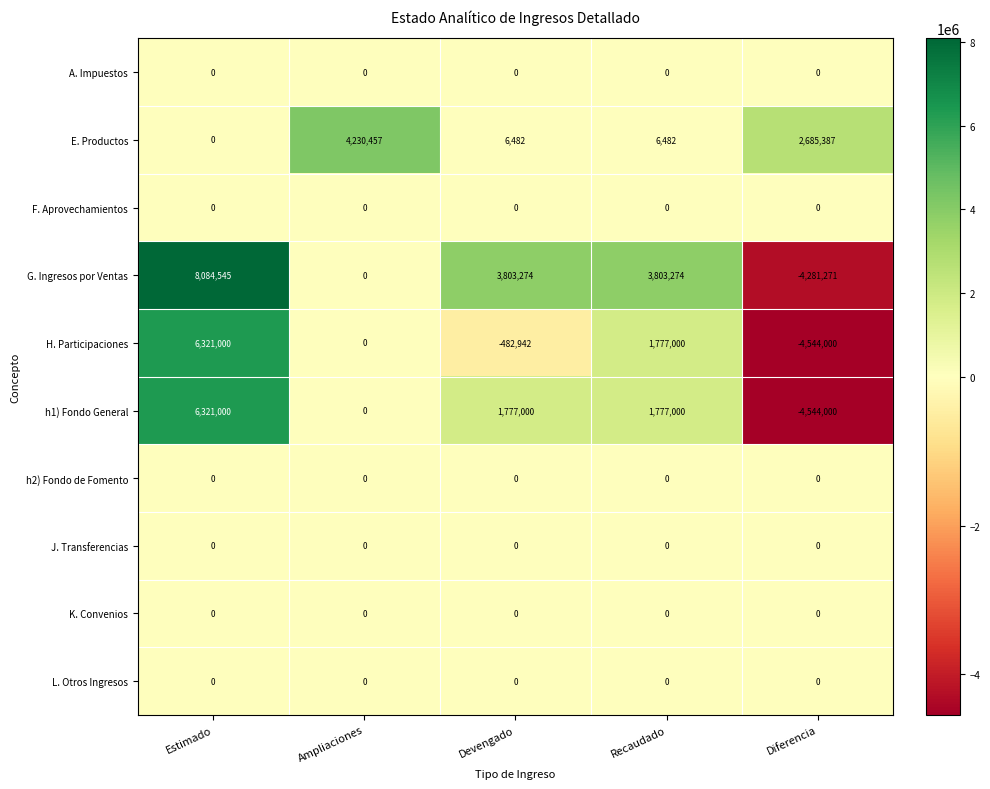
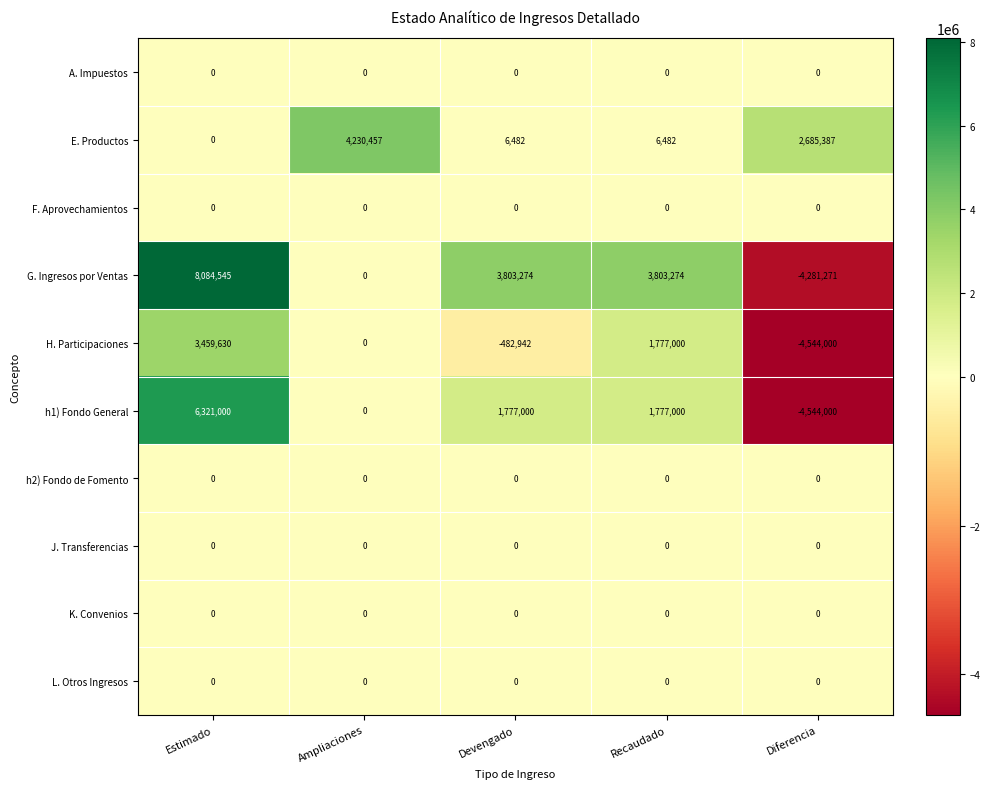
H. Participaciones, Estimado: 6,321,000 -> 3,459,630
